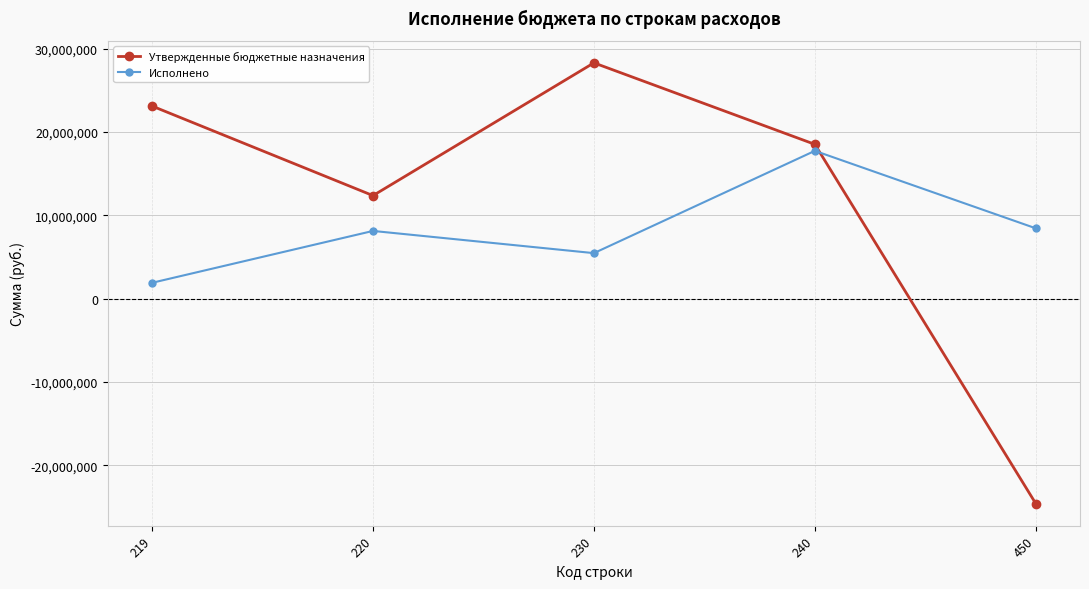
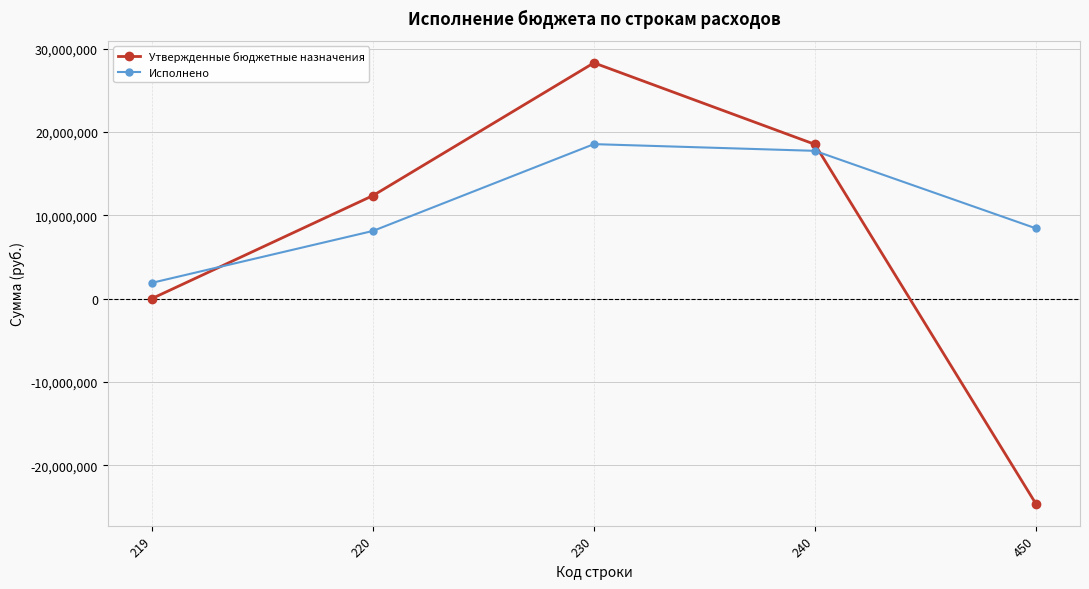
Утвержденные бюджетные назначения, 219: 23,000,000 -> 0
Исполнено, 230: 5,000,000 -> 19,000,000
